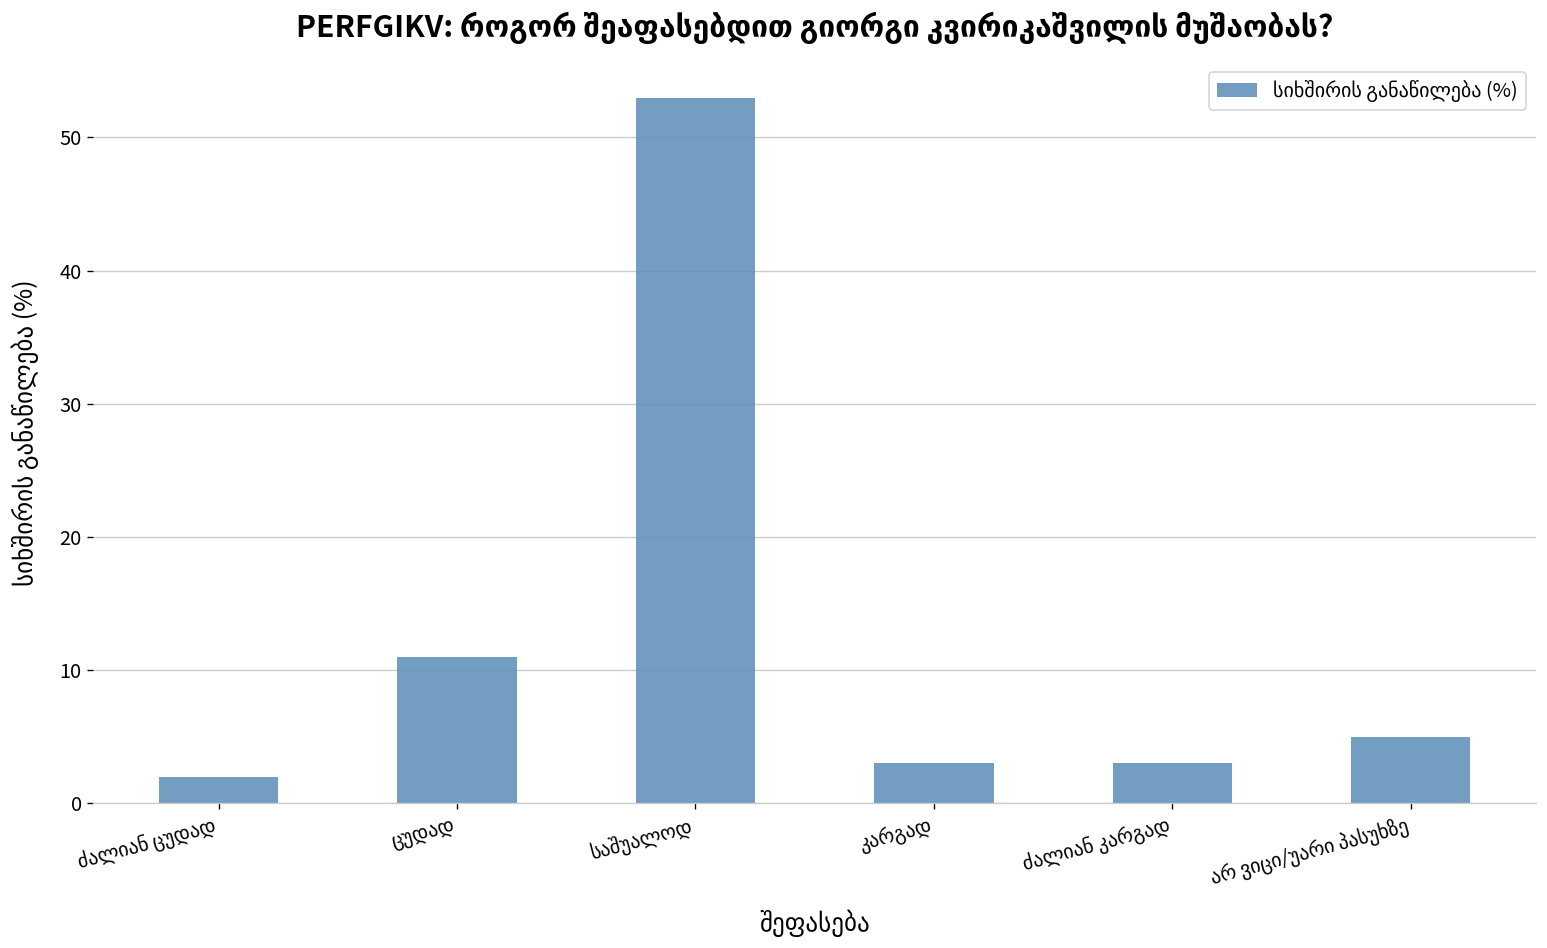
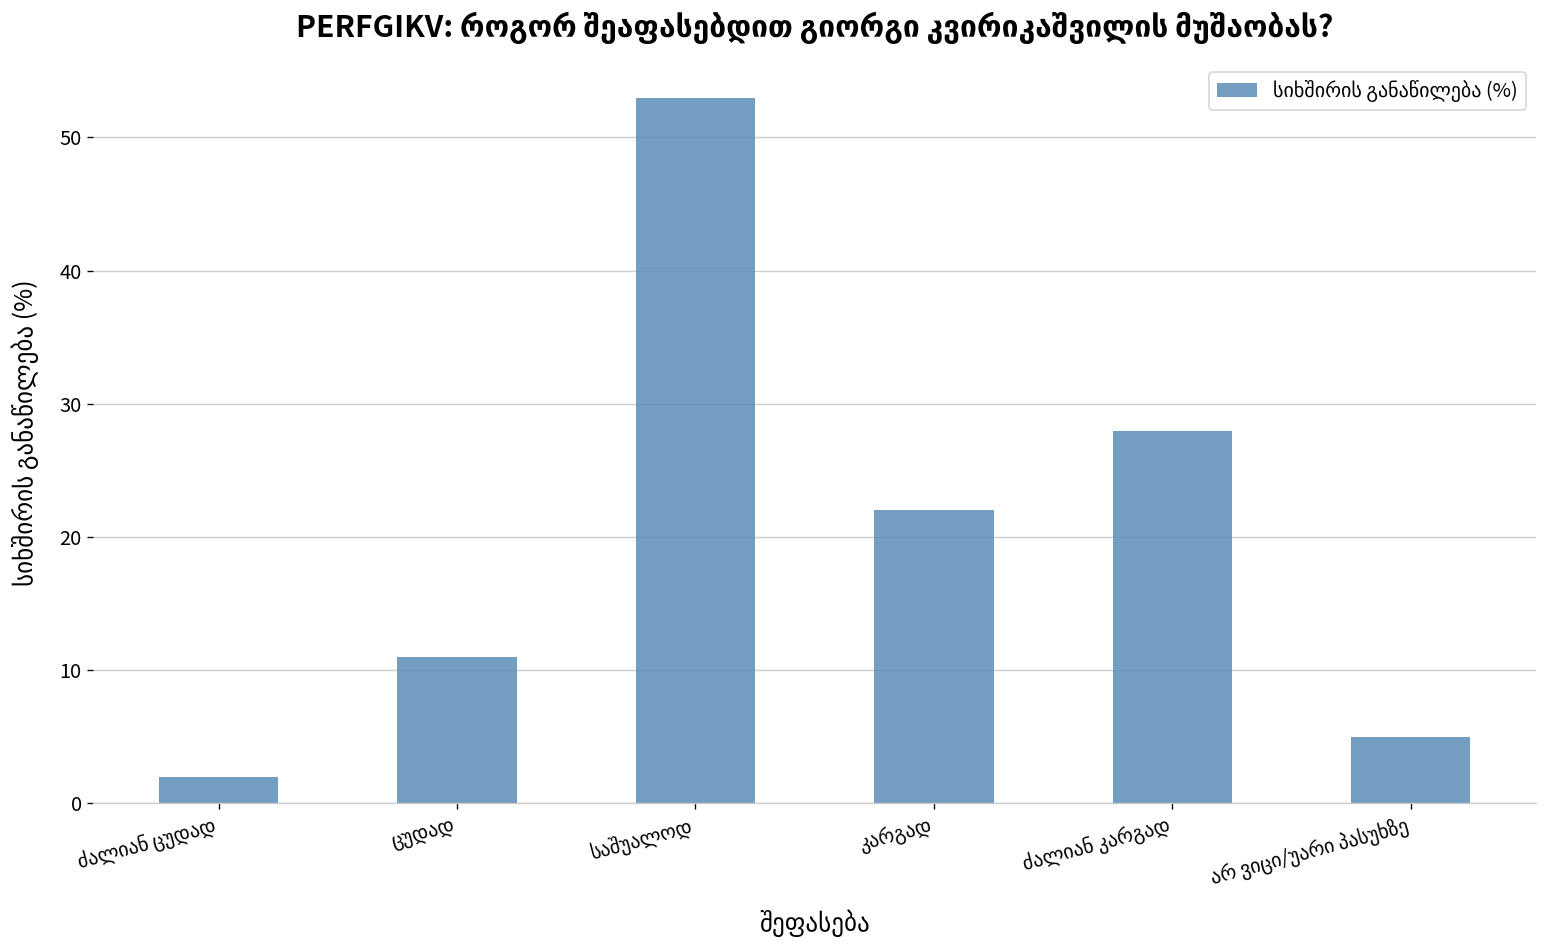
კარგად: 3 -> 22
ძალიან კარგად: 3 -> 28
